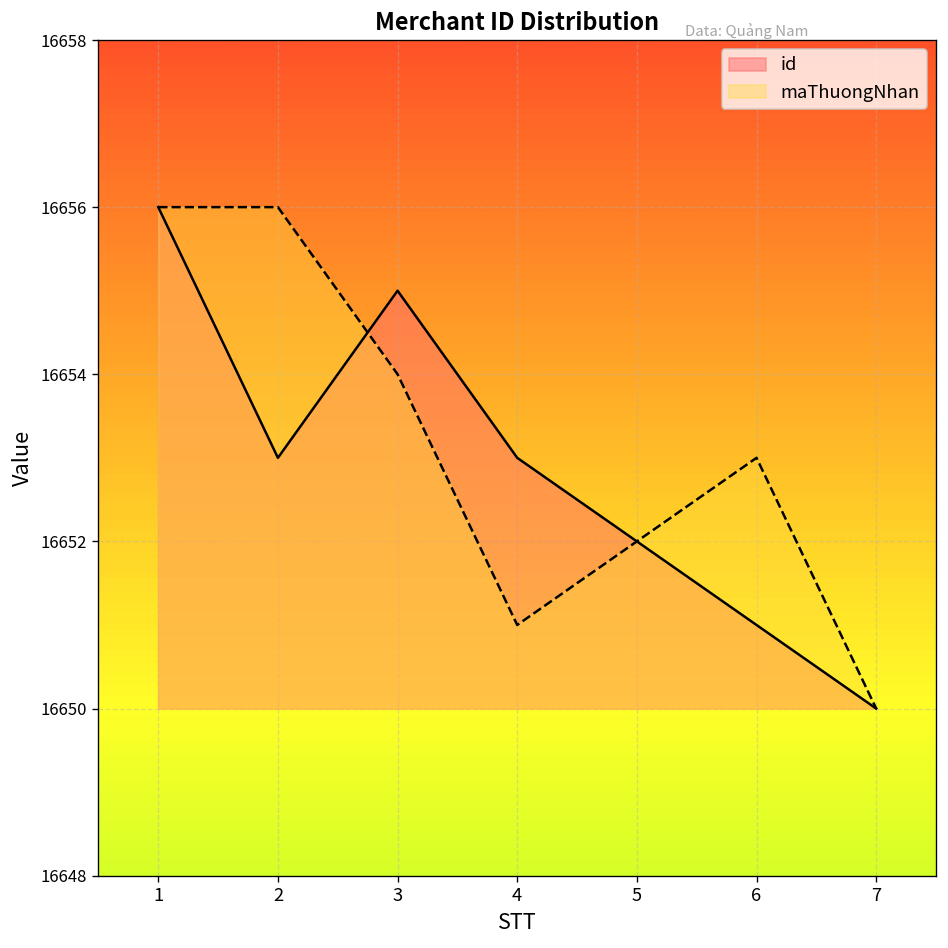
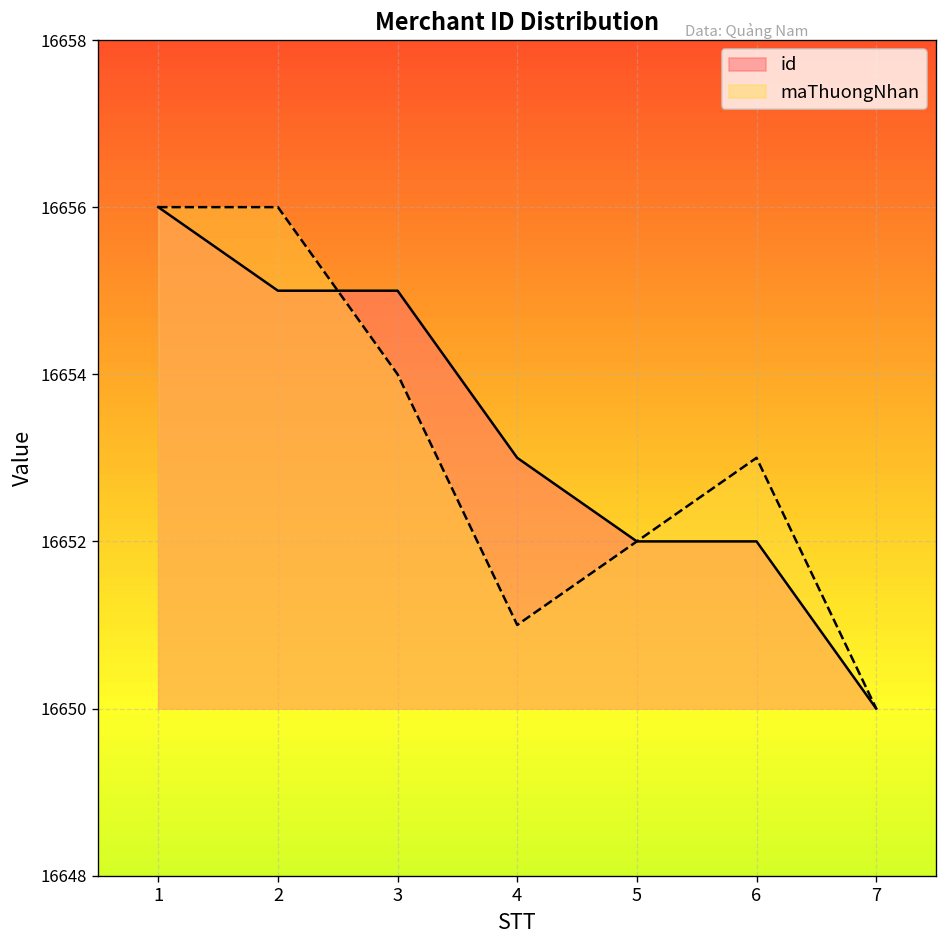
id, 2: 16653 -> 16655
id, 6: 16651 -> 16652
